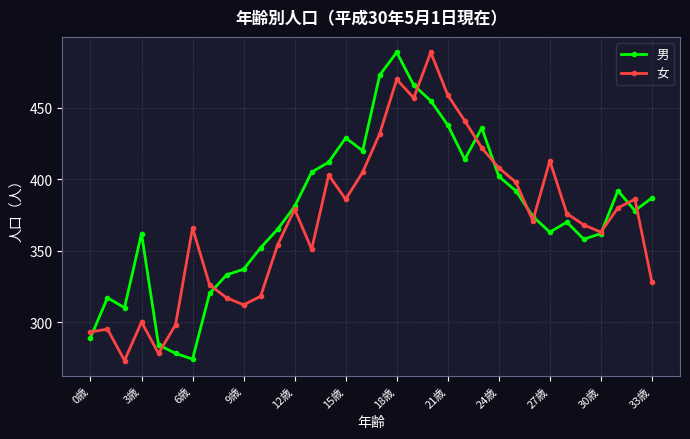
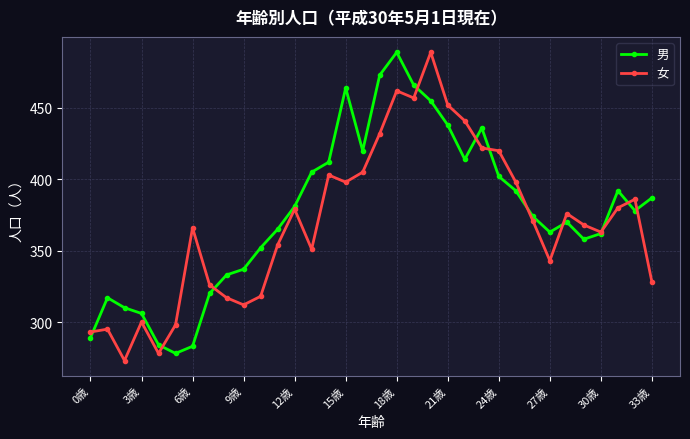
男, 3歳: 362 -> 306
男, 6歳: 274 -> 283
男, 15歳: 429 -> 464
女, 15歳: 386 -> 398
女, 18歳: 470 -> 462
女, 21歳: 459 -> 452
女, 24歳: 408 -> 420
女, 27歳: 413 -> 343
